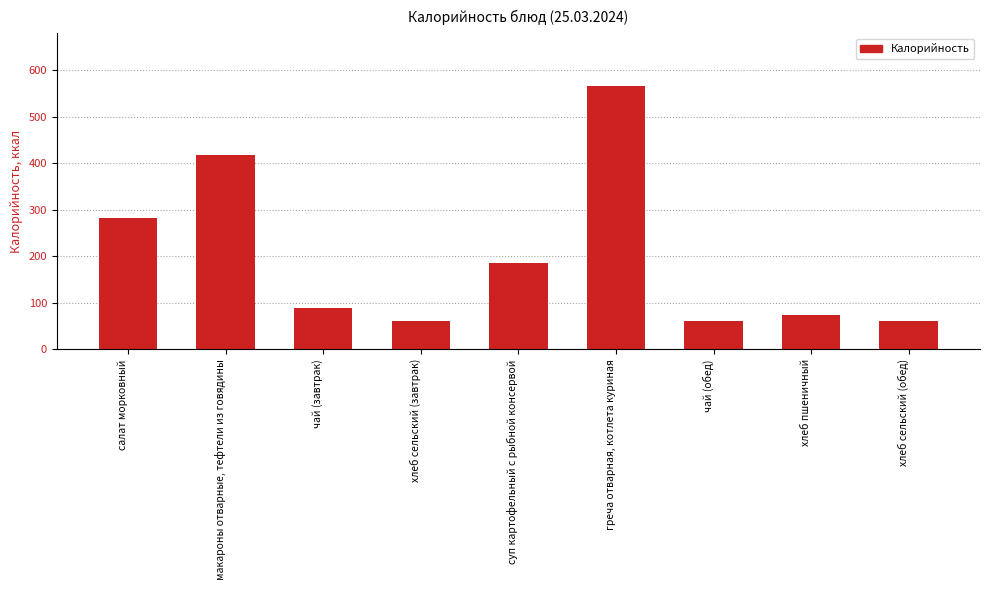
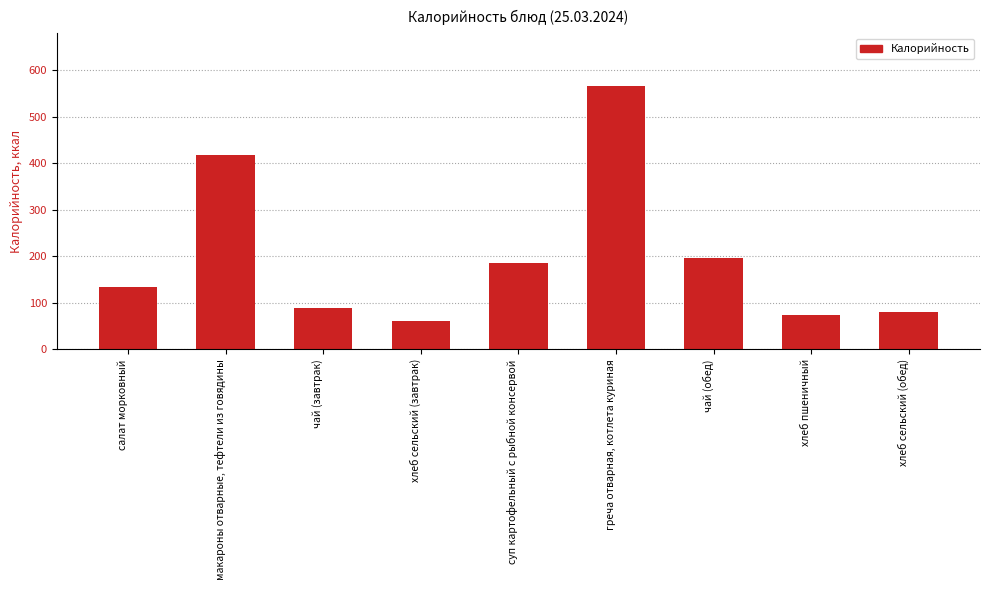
салат морковный: 280 -> 130
чай (обед): 60 -> 200
хлеб сельский (обед): 60 -> 80
